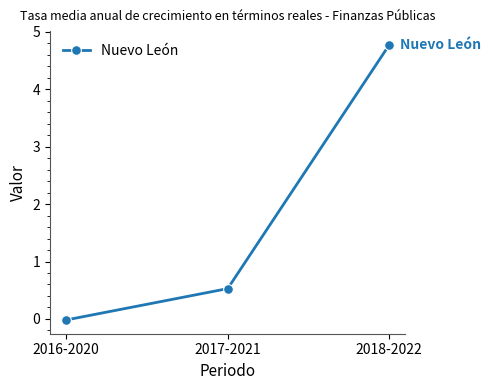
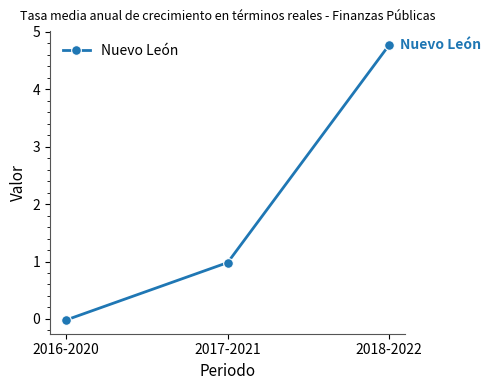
2017-2021: 0.5 -> 1.0
